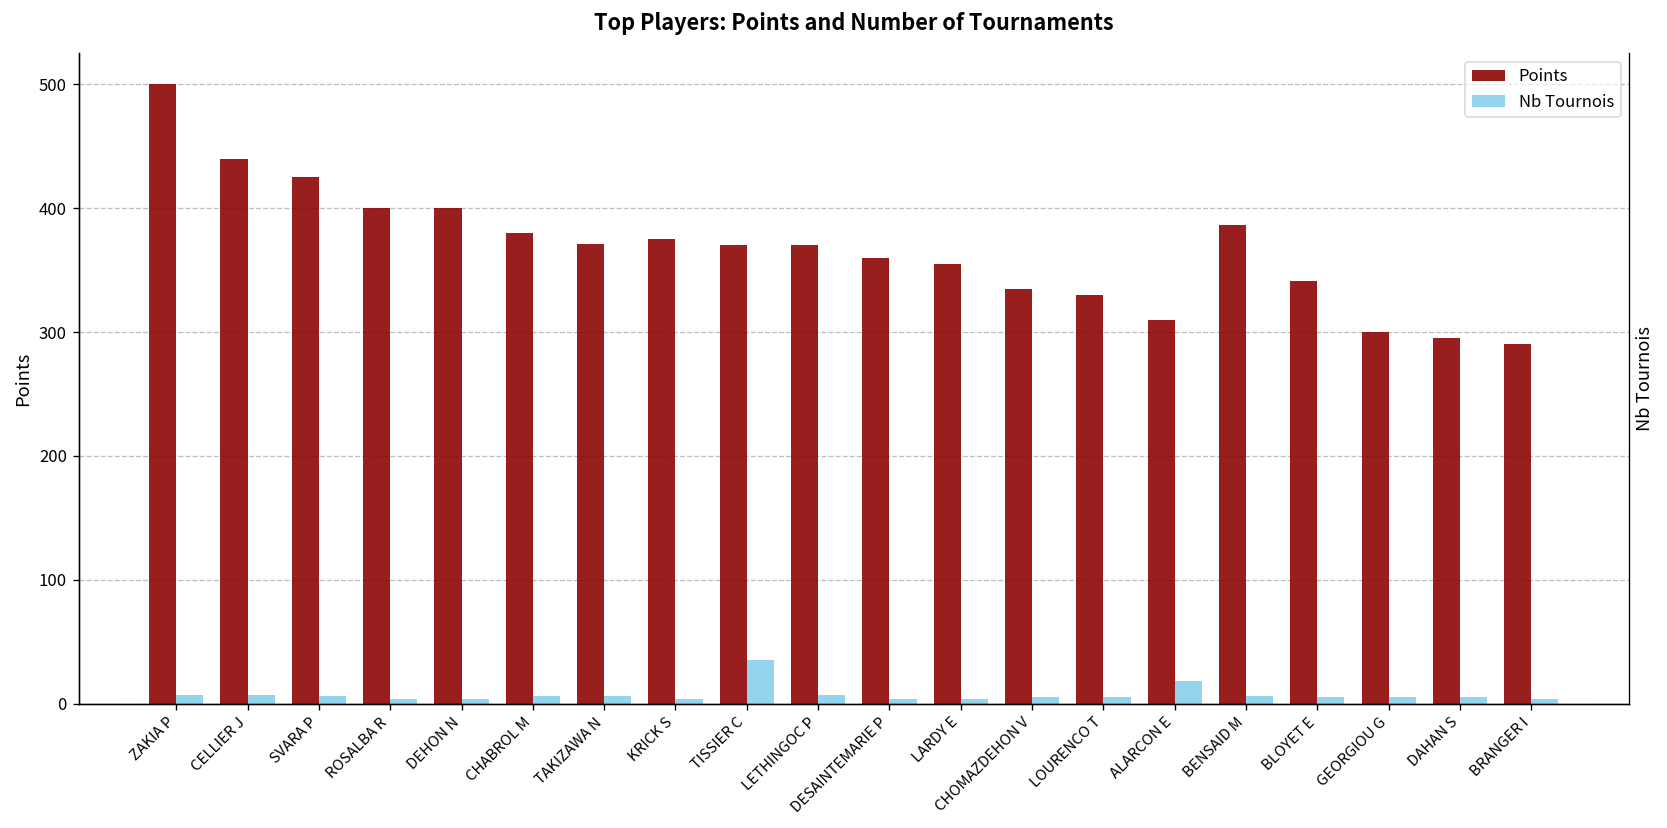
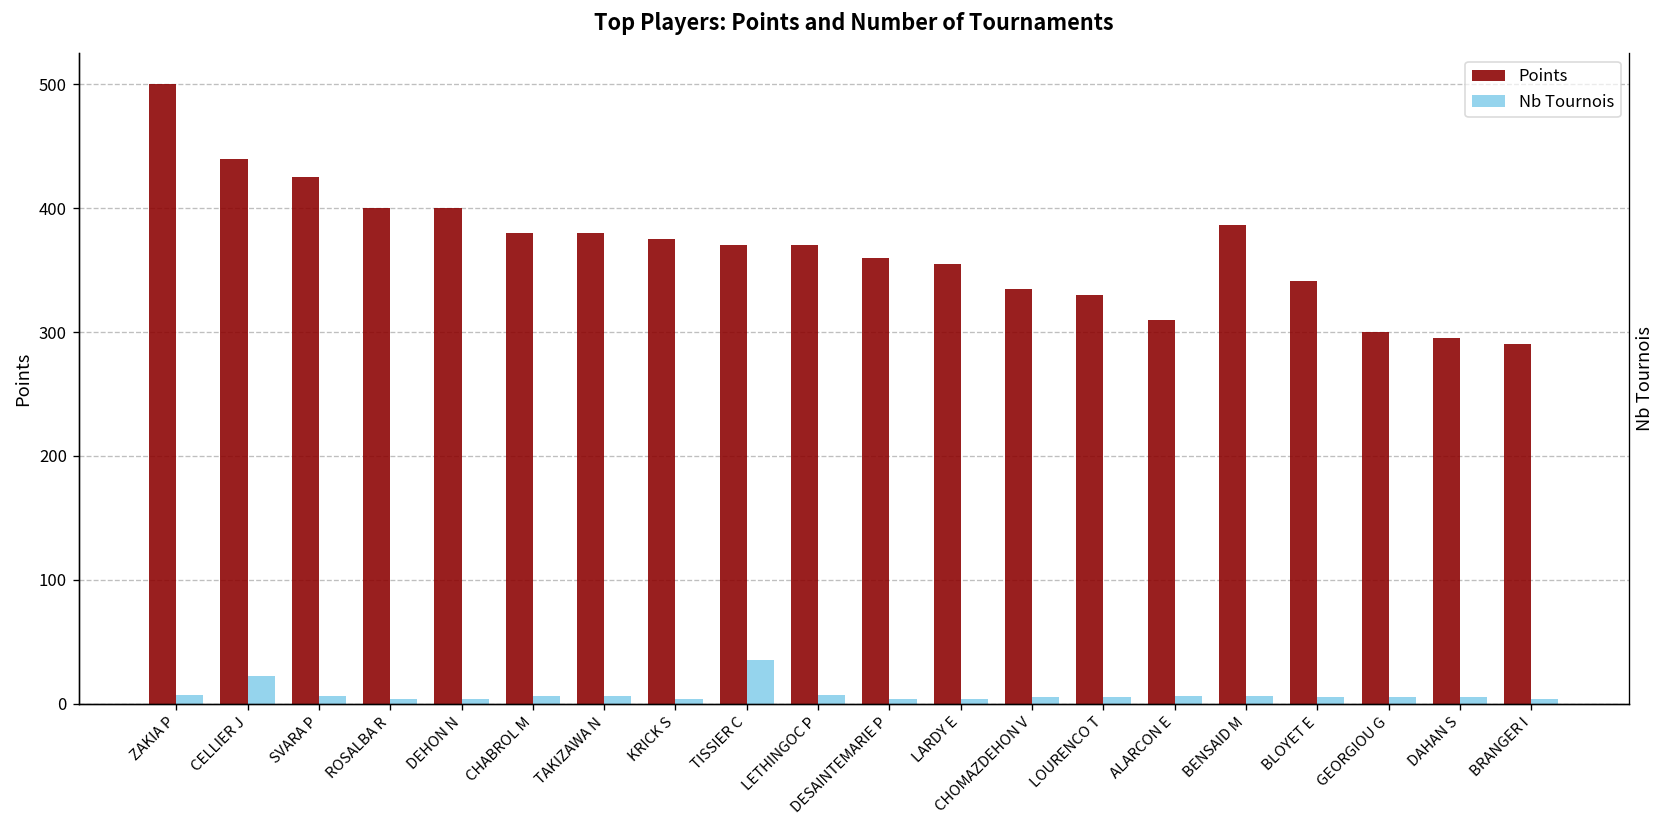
Nb Tournois, CELLIER J: 7 -> 22
Points, TAKIZAWA N: 371 -> 380
Nb Tournois, ALARCON E: 18 -> 6
